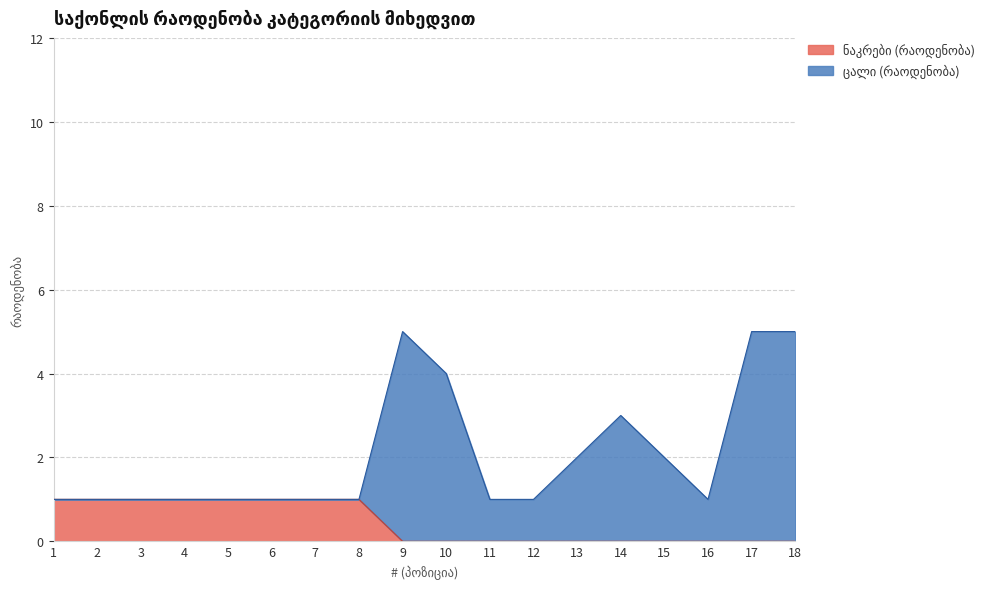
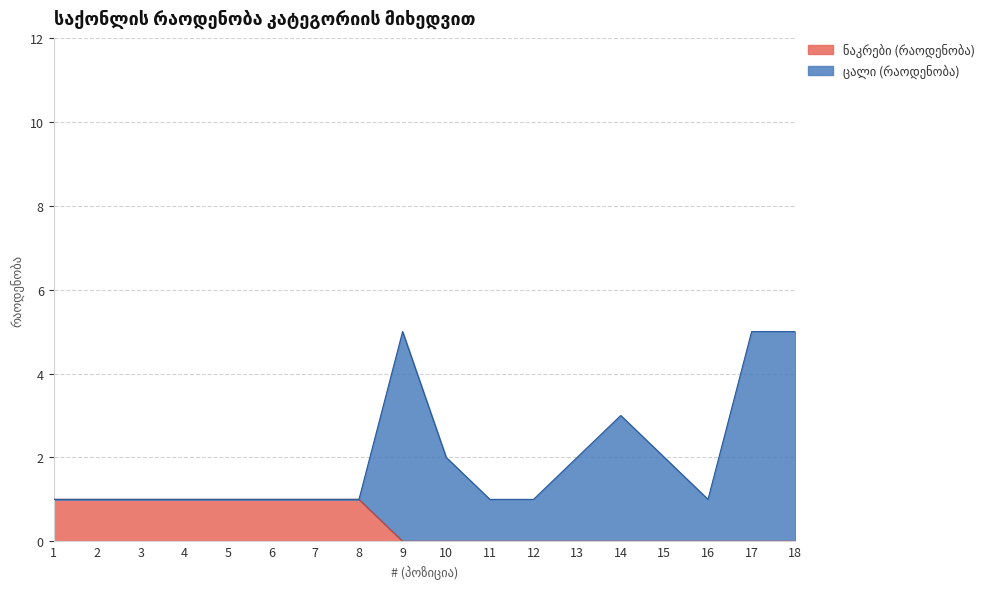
ცალი (რაოდენობა), 10: 4 -> 2
